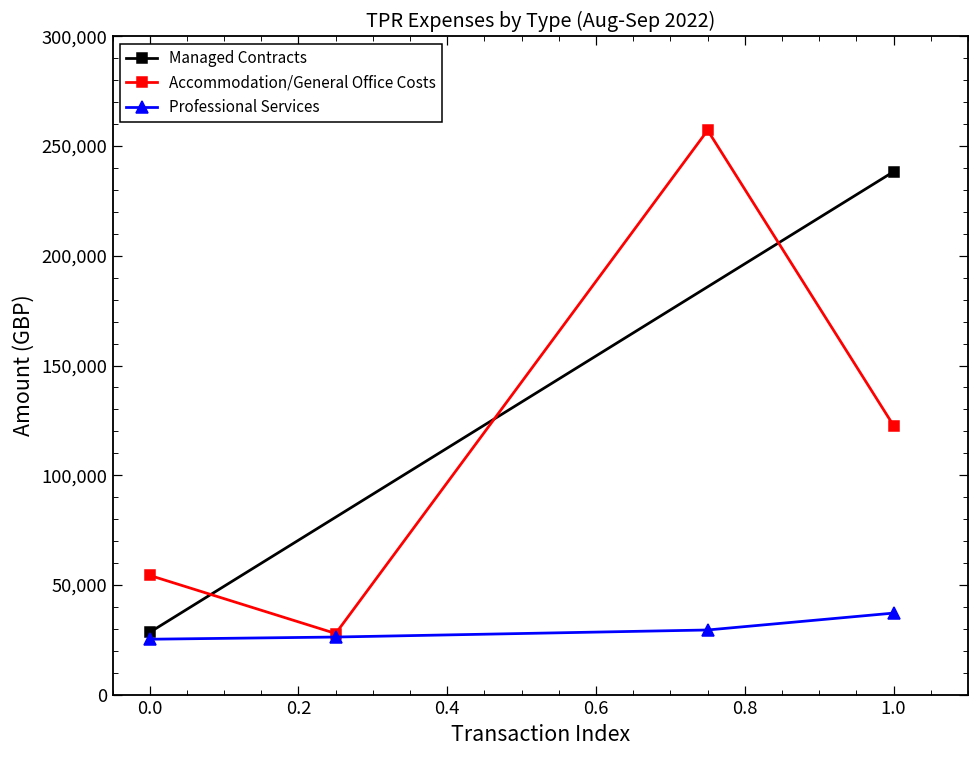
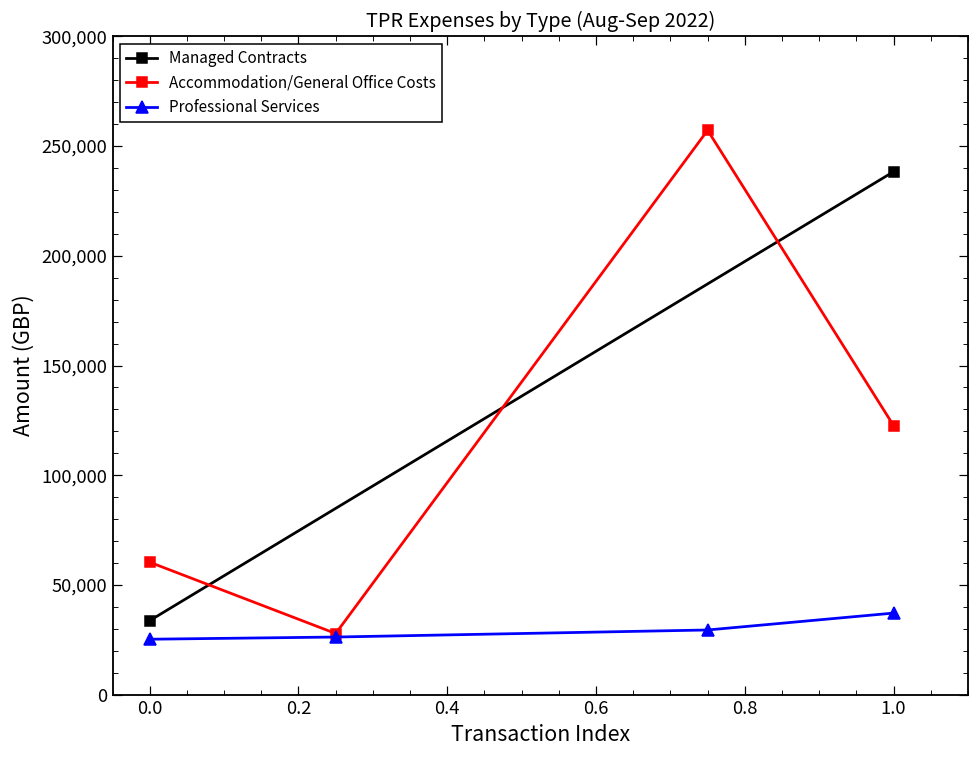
Managed Contracts, 0.0: 28,000 -> 34,000
Accommodation/General Office Costs, 0.0: 54,000 -> 60,000
